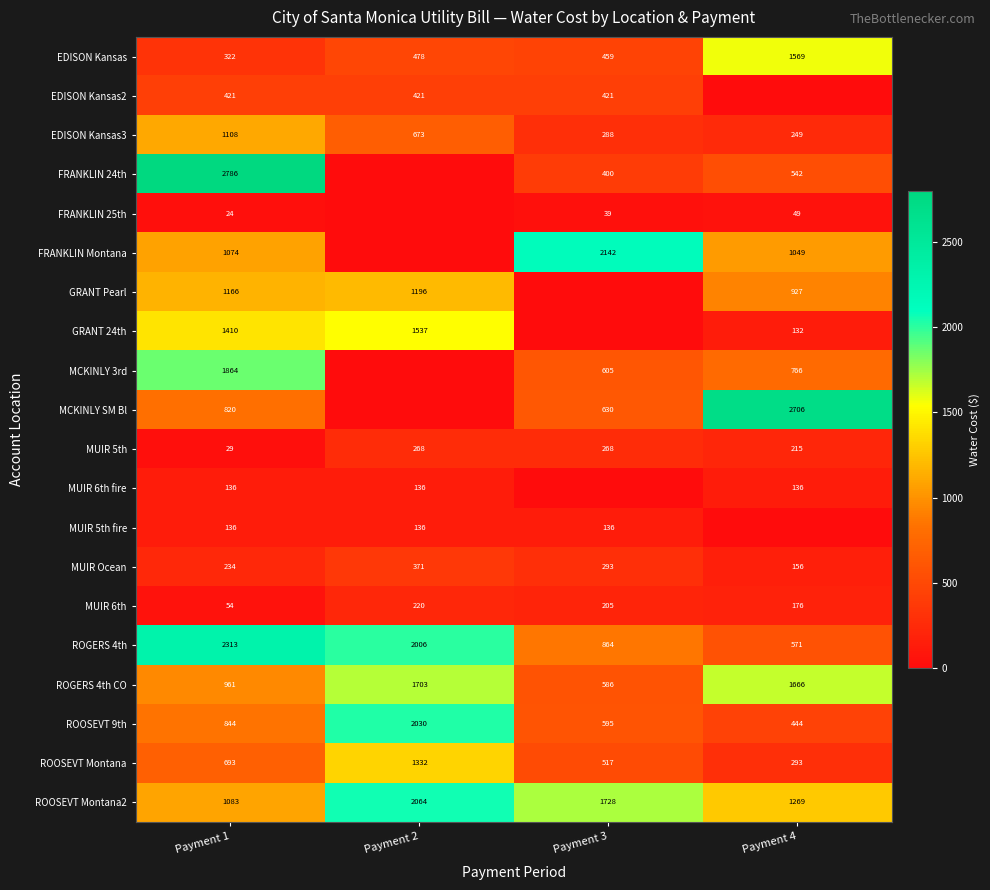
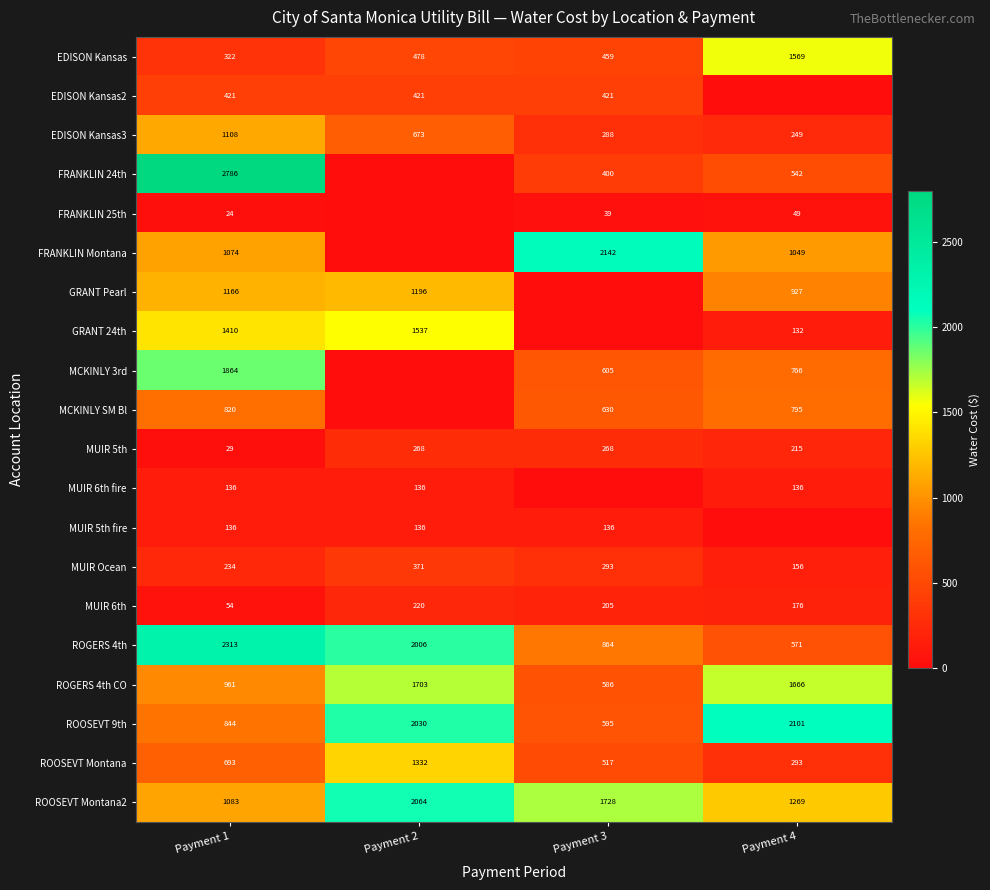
MCKINLY SM Bl, Payment 4: 2706 -> 795
ROOSEVT 9th, Payment 4: 444 -> 2101
